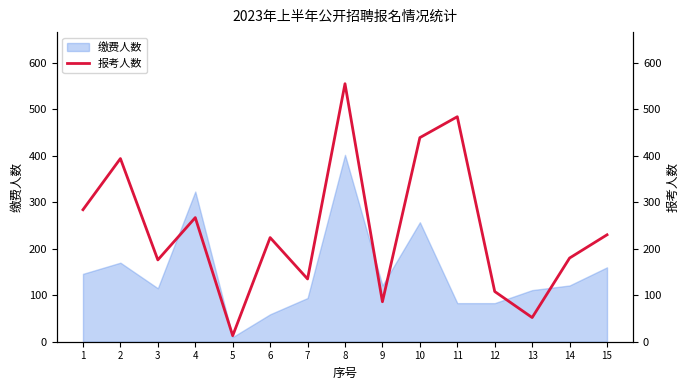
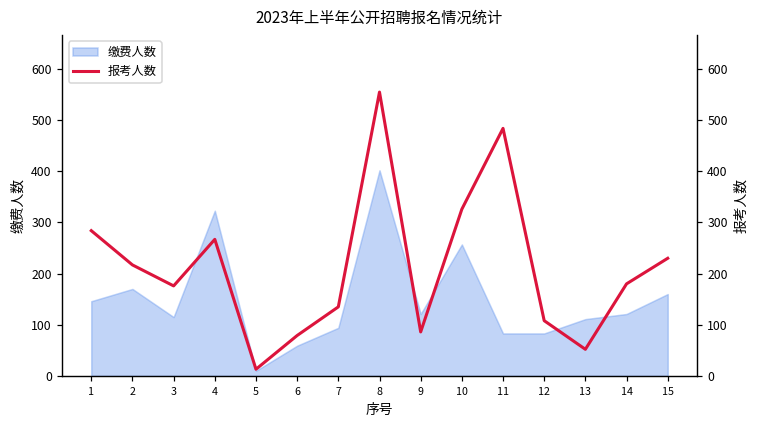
报考人数, 2: 390 -> 220
报考人数, 6: 220 -> 80
报考人数, 10: 440 -> 330
